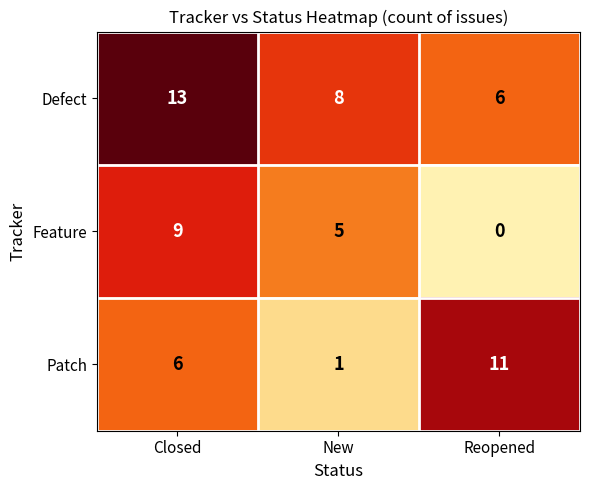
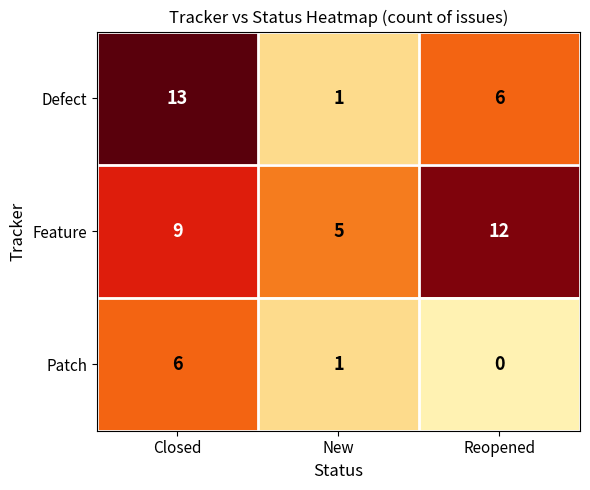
Defect, New: 8 -> 1
Feature, Reopened: 0 -> 12
Patch, Reopened: 11 -> 0
